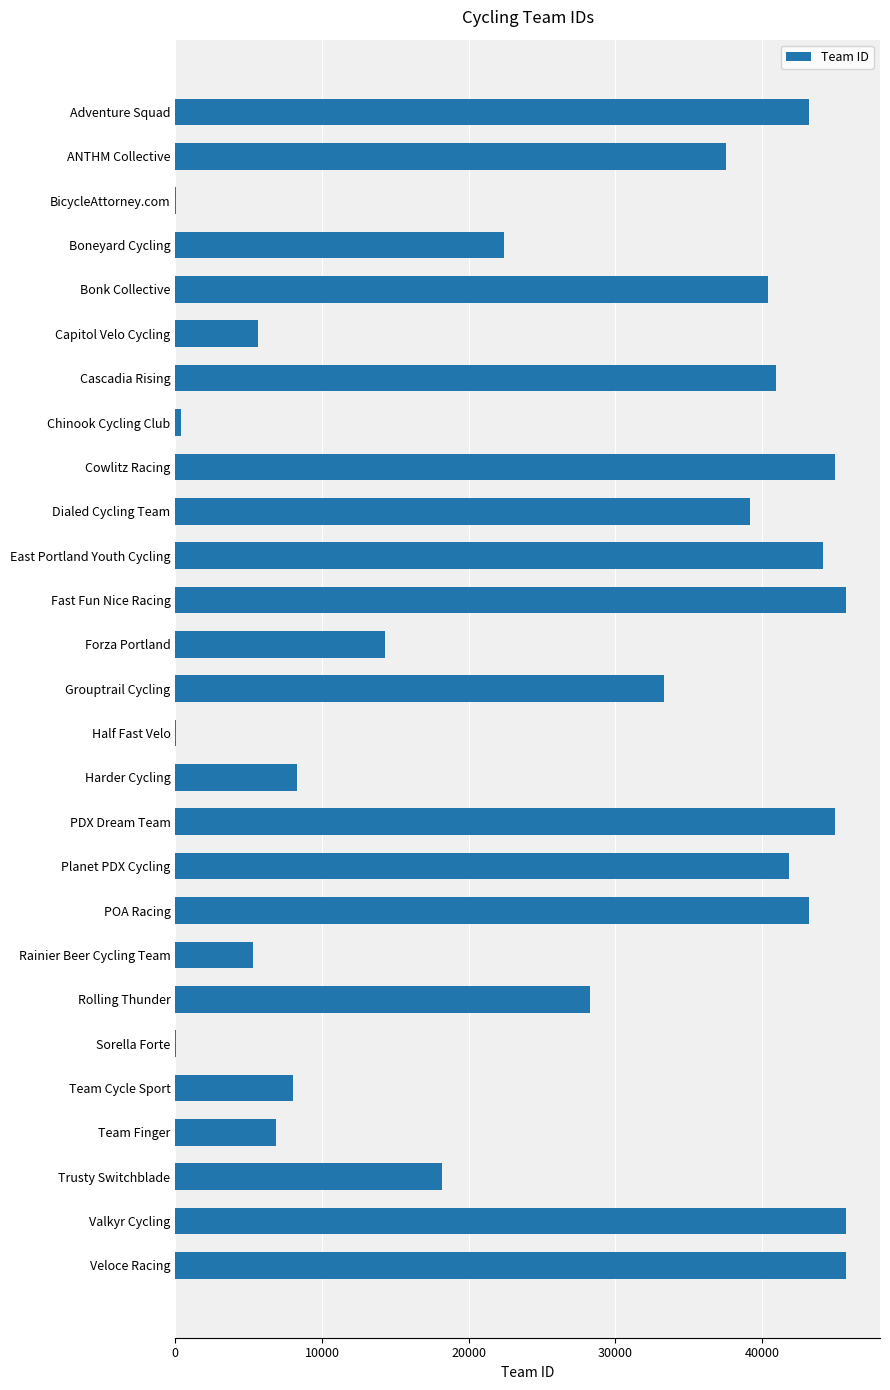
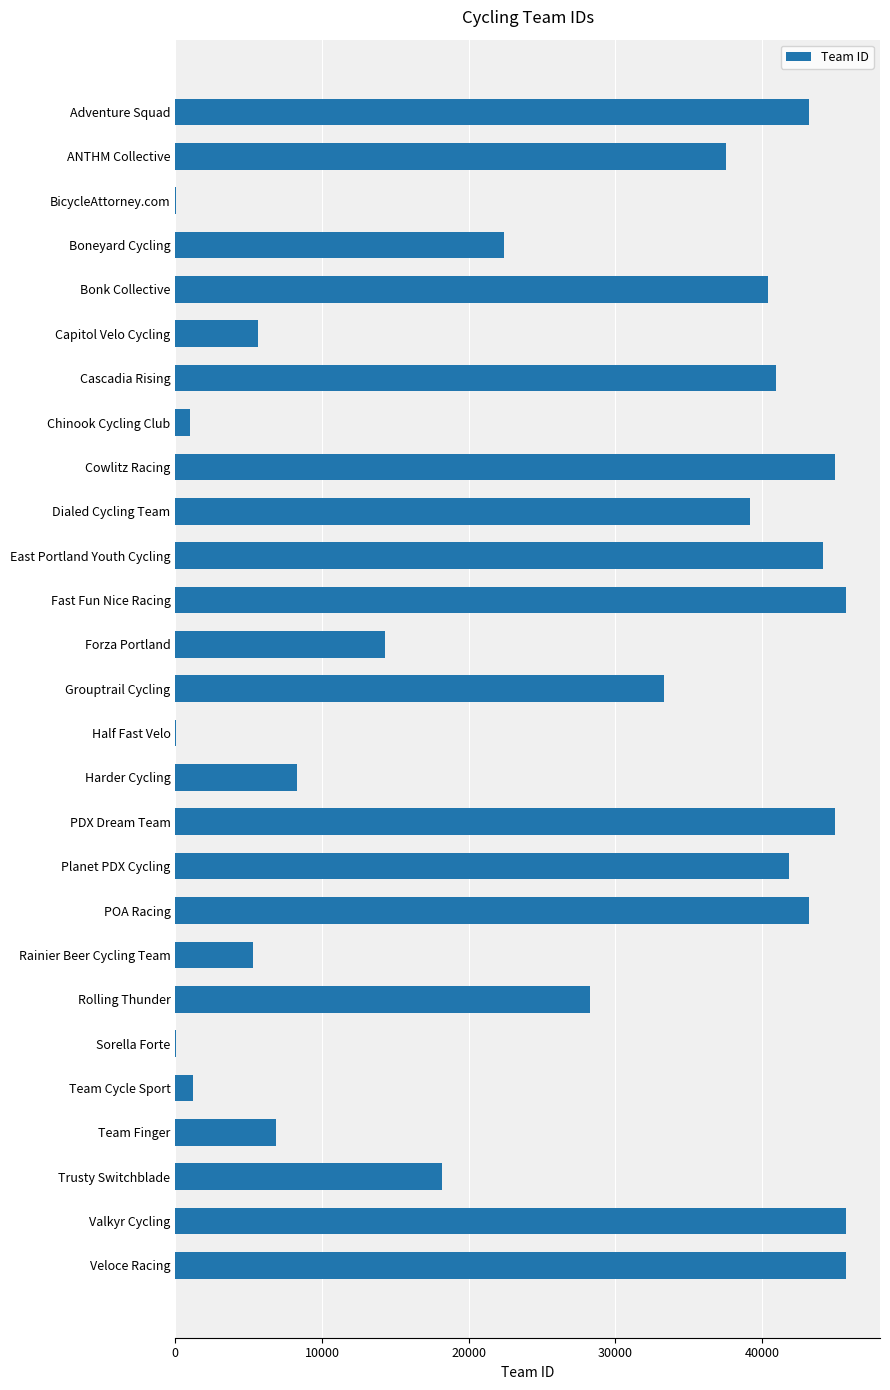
Chinook Cycling Club: 400 -> 1000
Team Cycle Sport: 8000 -> 1200
